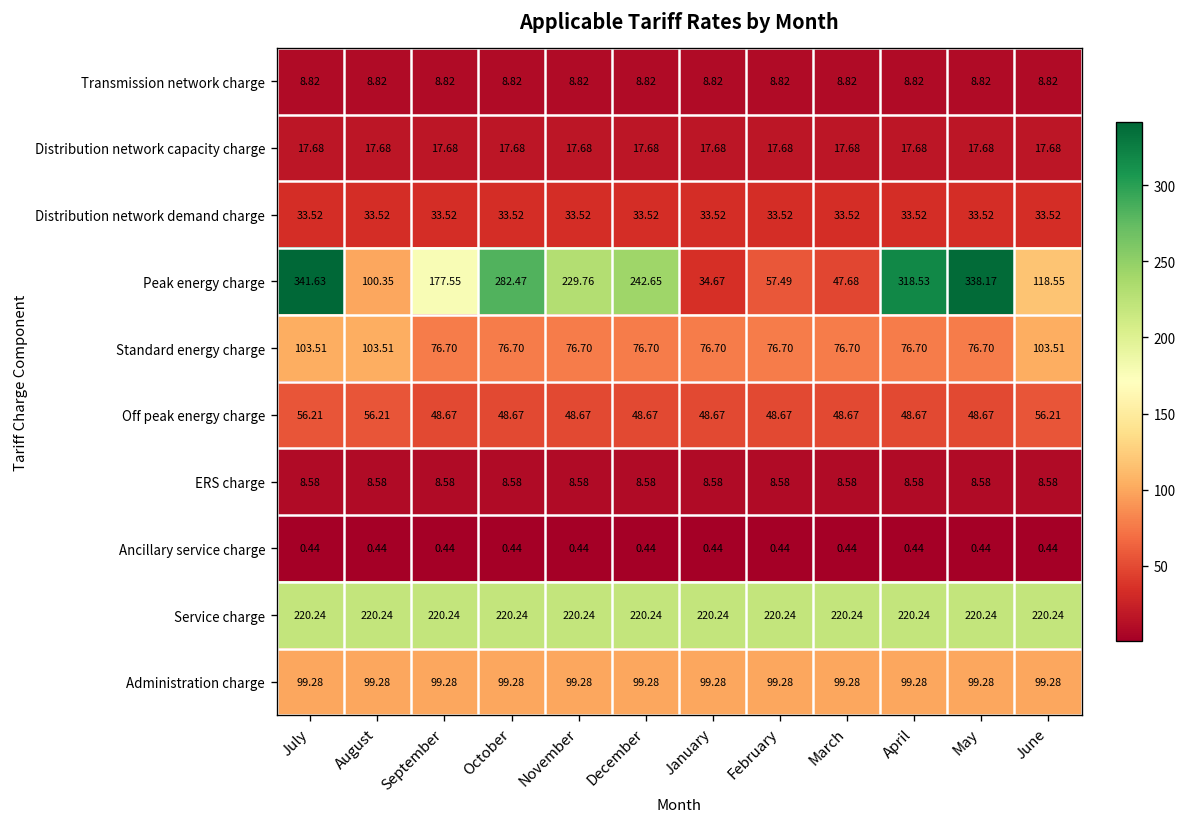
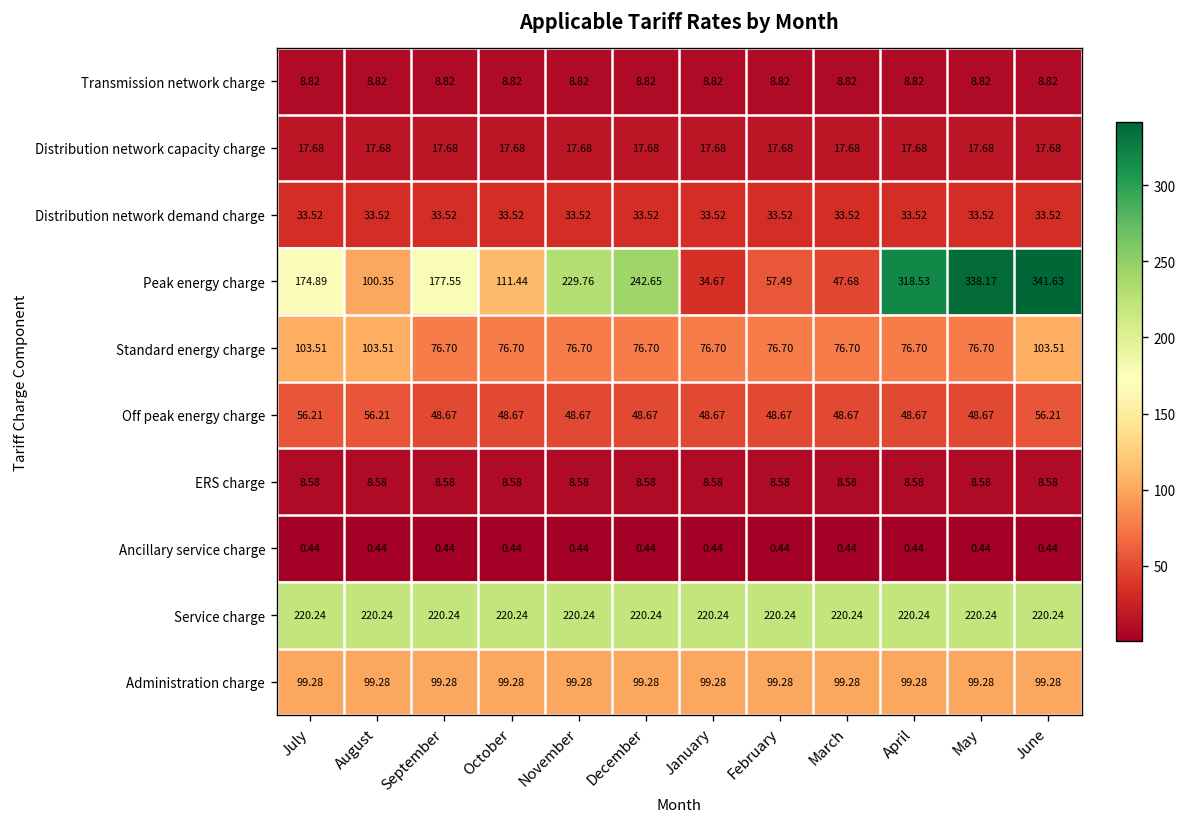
Peak energy charge, July: 341.63 -> 174.89
Peak energy charge, October: 282.47 -> 111.44
Peak energy charge, June: 118.55 -> 341.63
